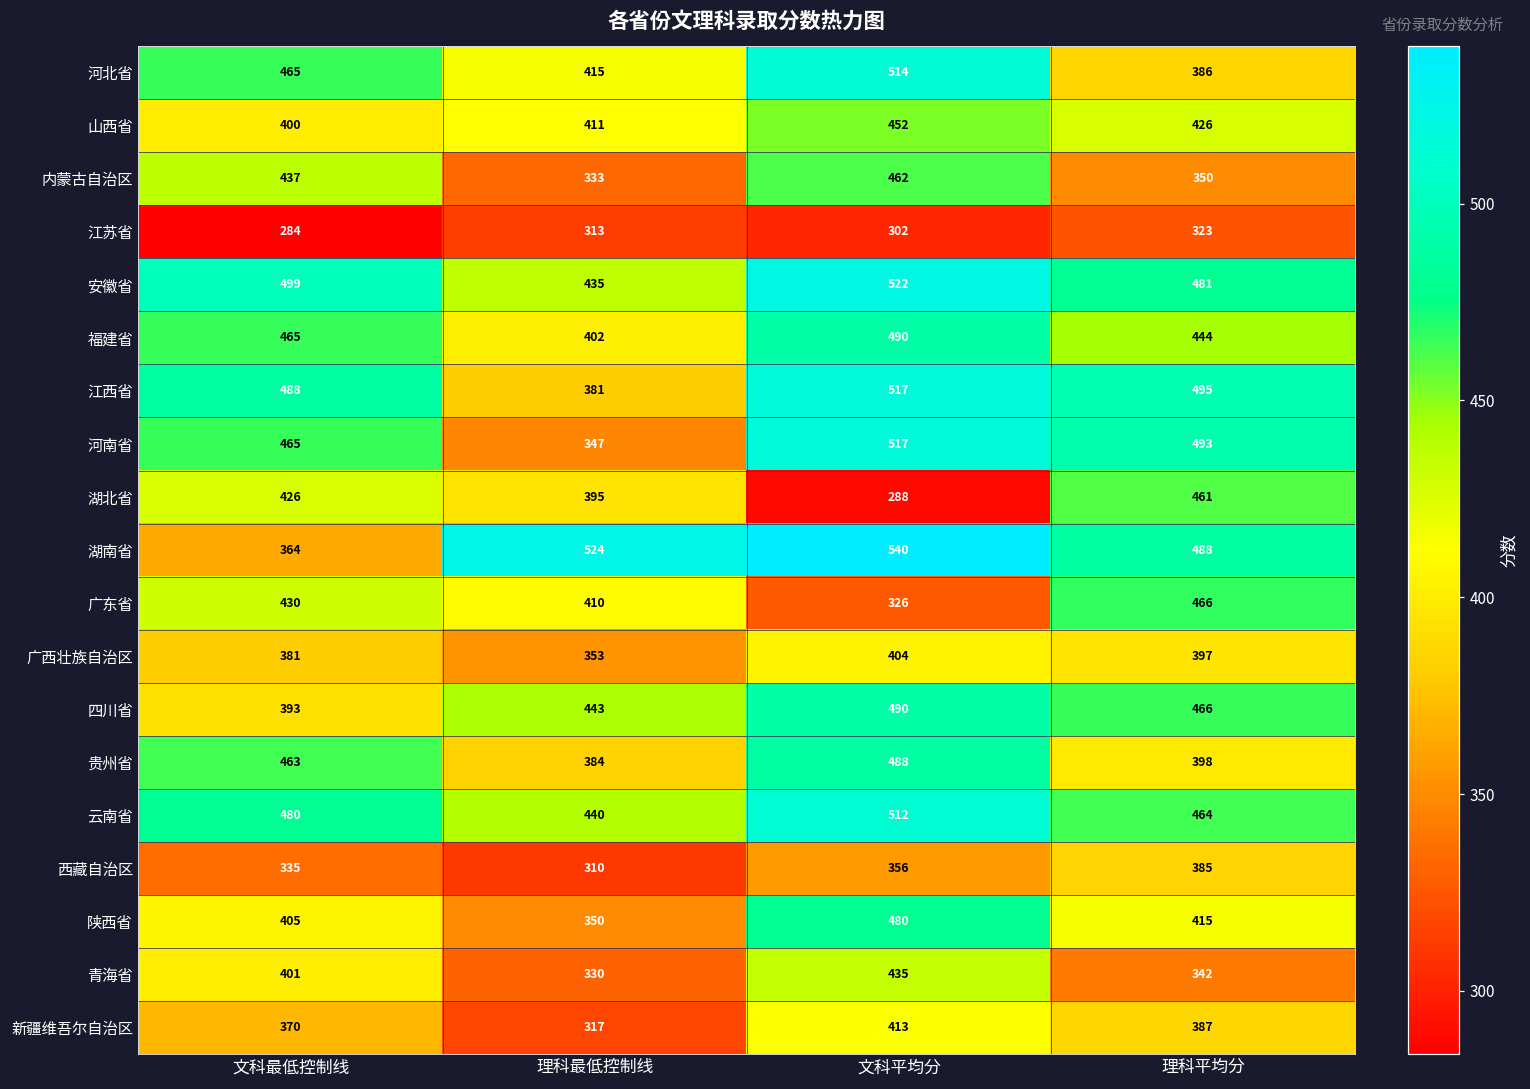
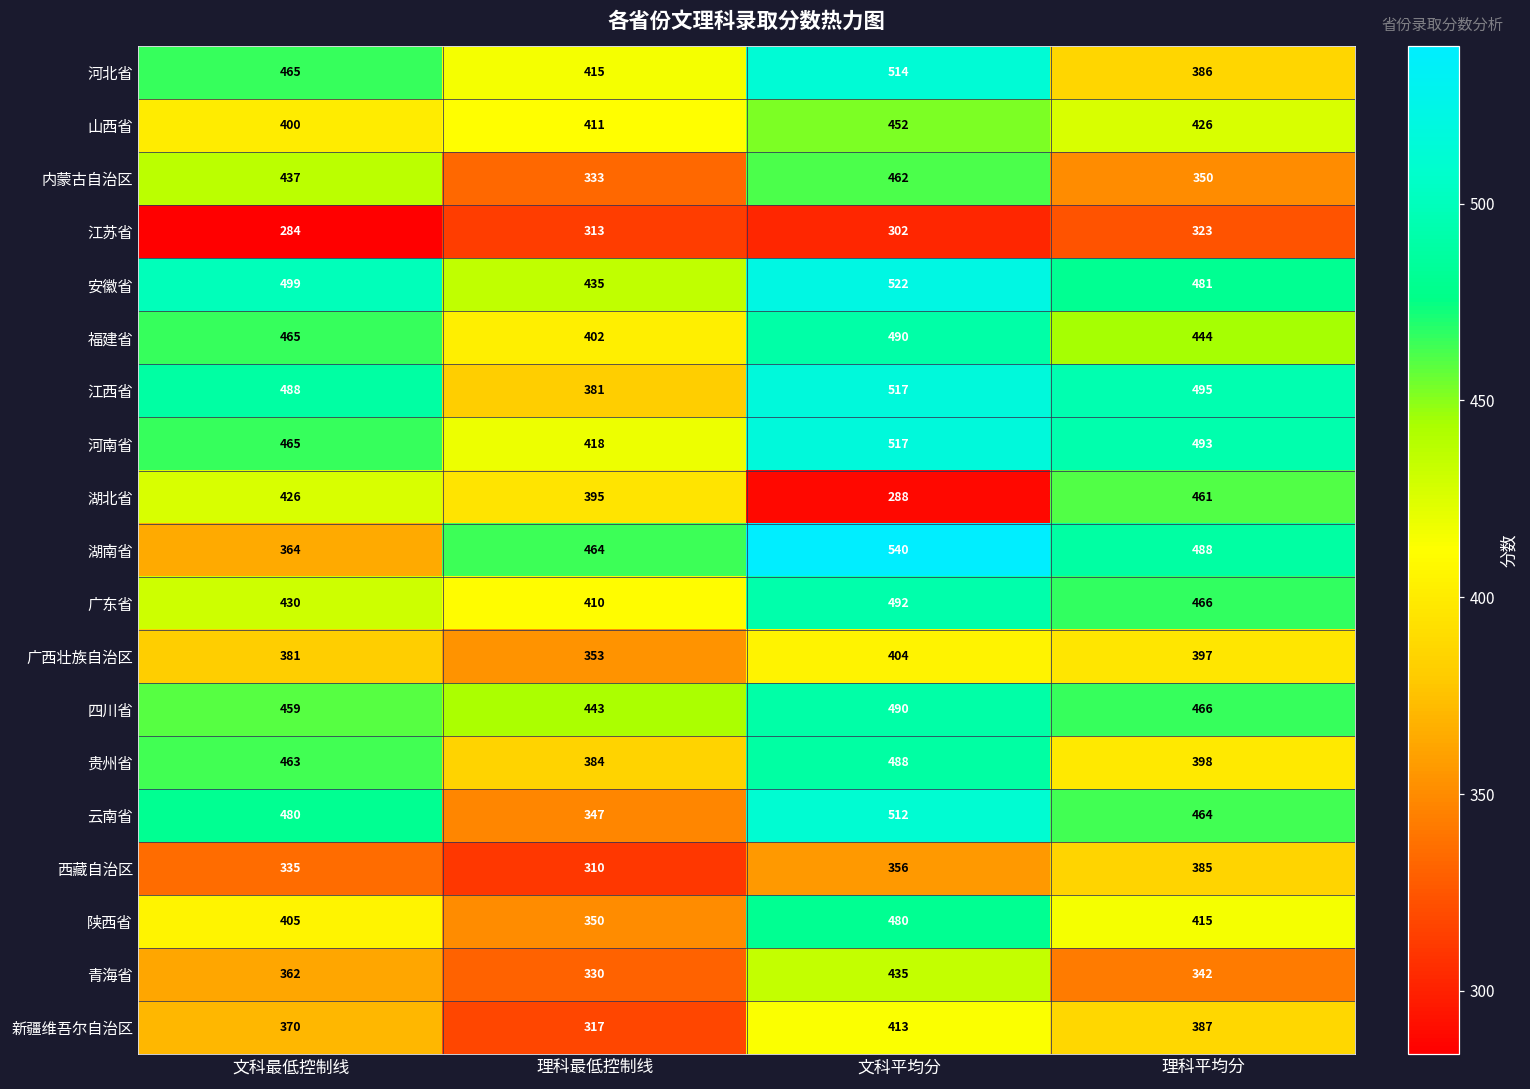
河南省, 理科最低控制线: 347 -> 418
湖南省, 理科最低控制线: 524 -> 464
广东省, 文科平均分: 326 -> 492
四川省, 文科最低控制线: 393 -> 459
云南省, 理科最低控制线: 440 -> 347
青海省, 文科最低控制线: 401 -> 362
